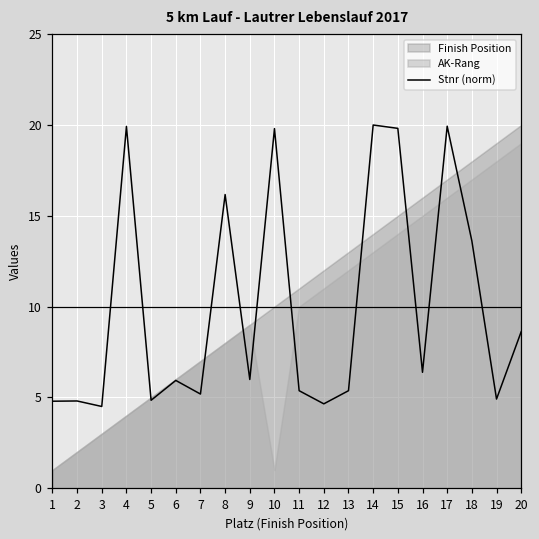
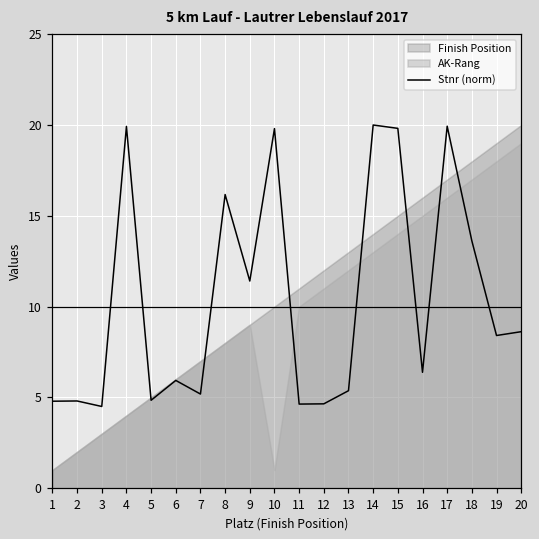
Stnr (norm), 9: 6.0 -> 11.4
Stnr (norm), 11: 5.4 -> 4.6
Stnr (norm), 19: 4.9 -> 8.4
